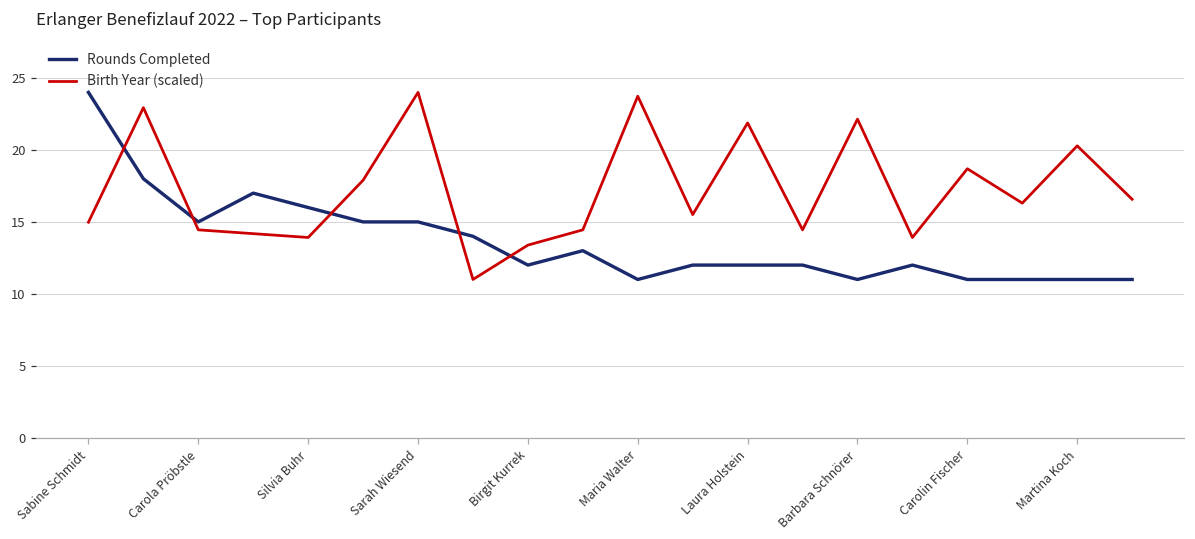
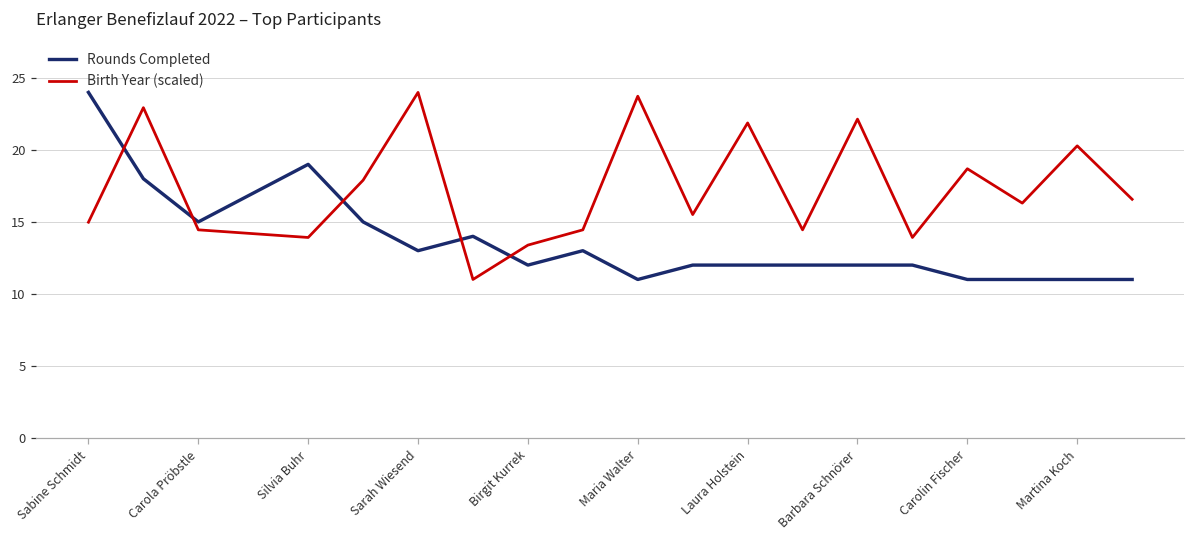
Rounds Completed, Silvia Buhr: 16 -> 19
Rounds Completed, Sarah Wiesend: 15 -> 13
Rounds Completed, Barbara Schnörer: 11 -> 12
